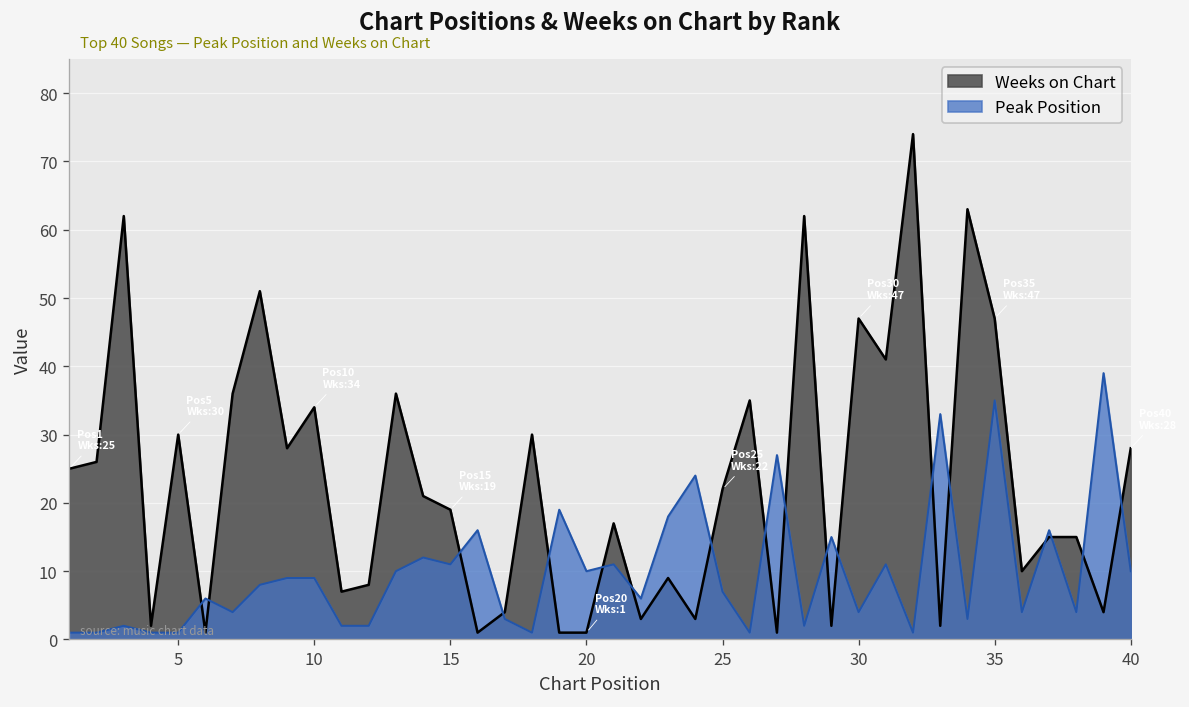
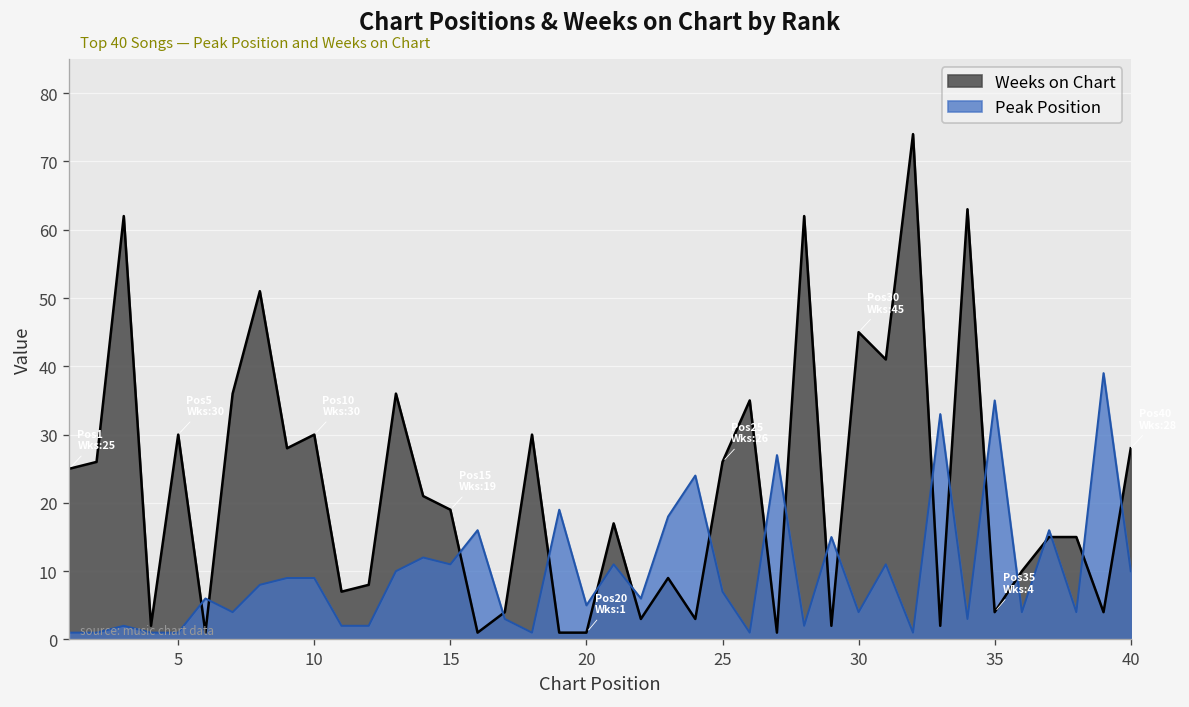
Weeks on Chart, 10: 34 -> 30
Peak Position, 20: 10 -> 5
Weeks on Chart, 25: 22 -> 26
Weeks on Chart, 30: 47 -> 45
Weeks on Chart, 35: 47 -> 4
